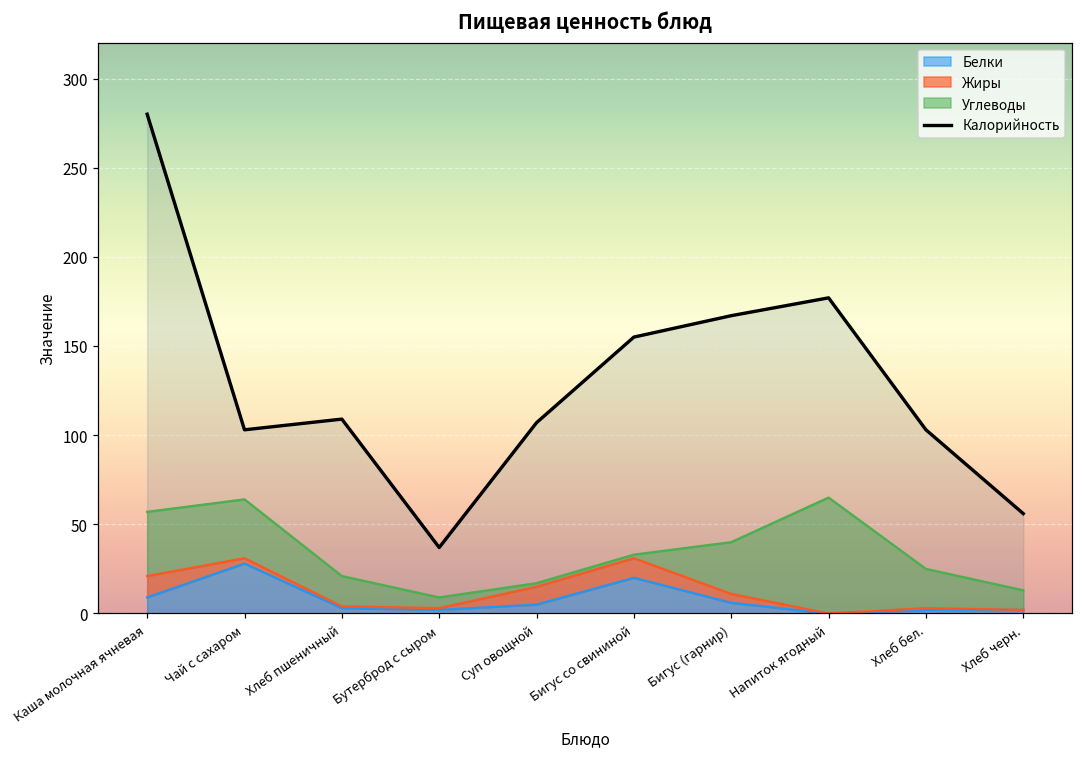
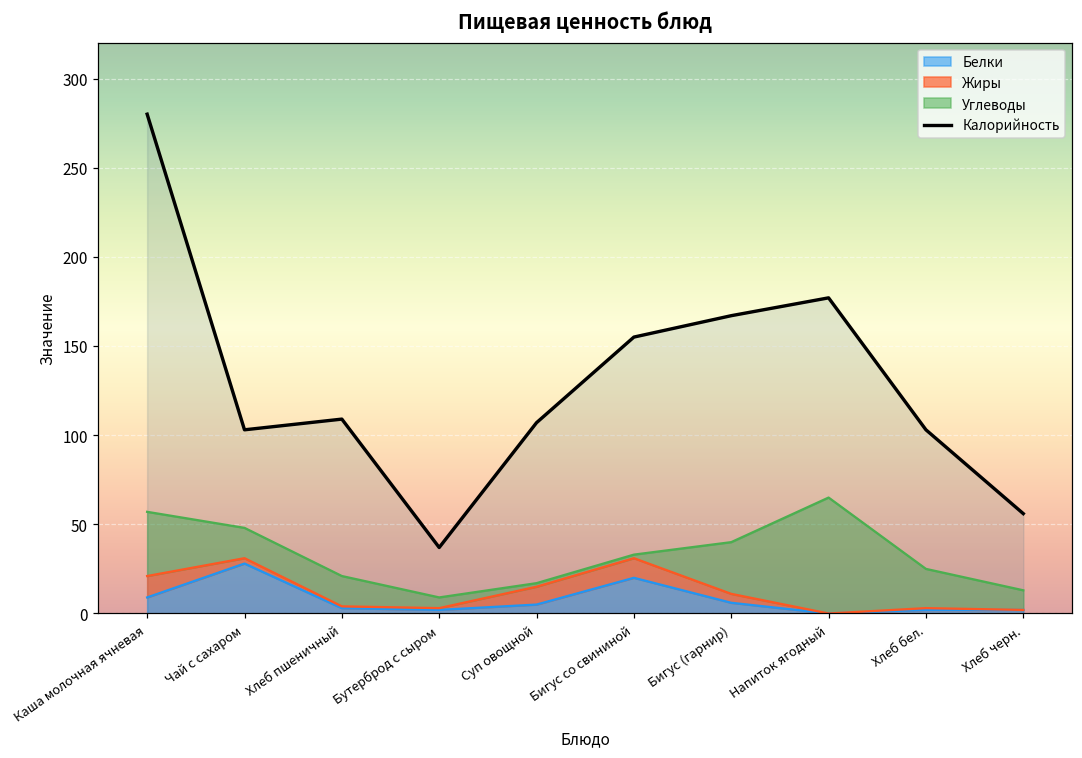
Углеводы, Чай с сахаром: 33 -> 17
